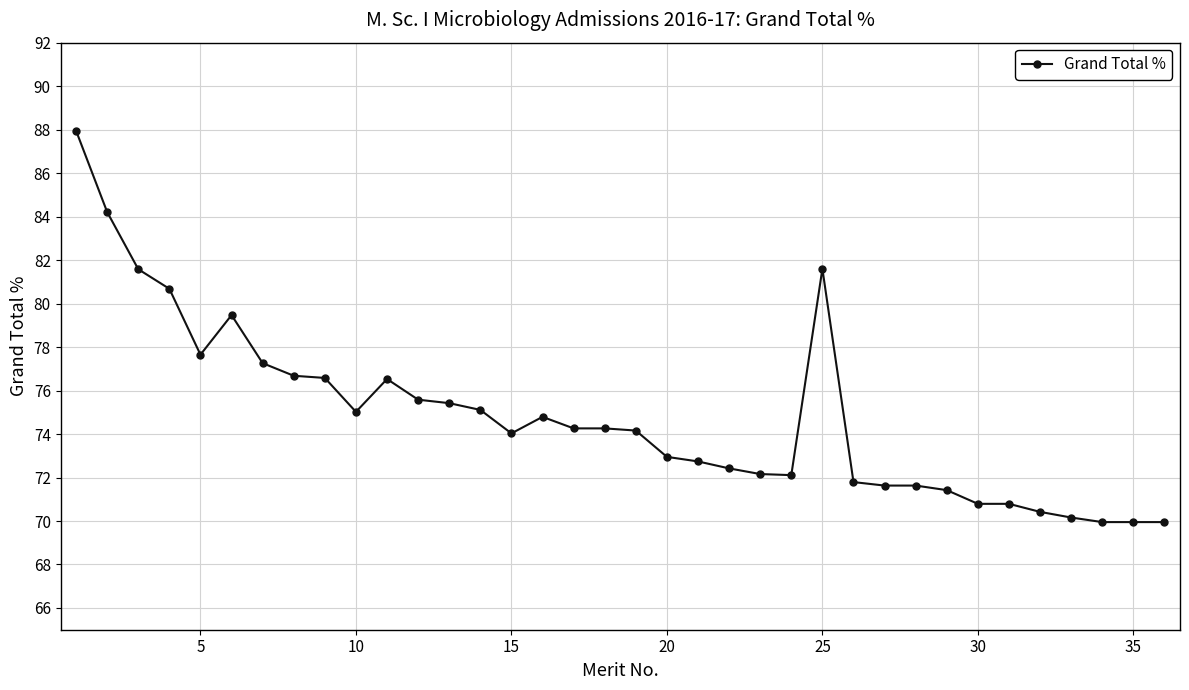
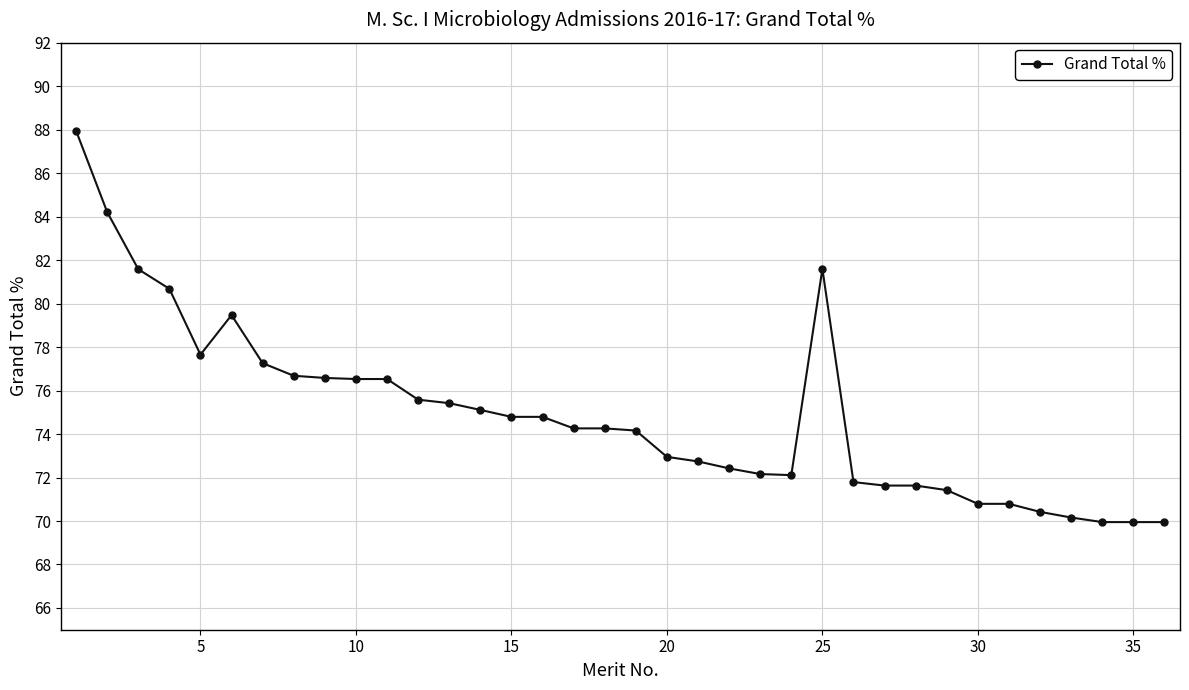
10: 75.0 -> 76.5
15: 74.0 -> 74.8
